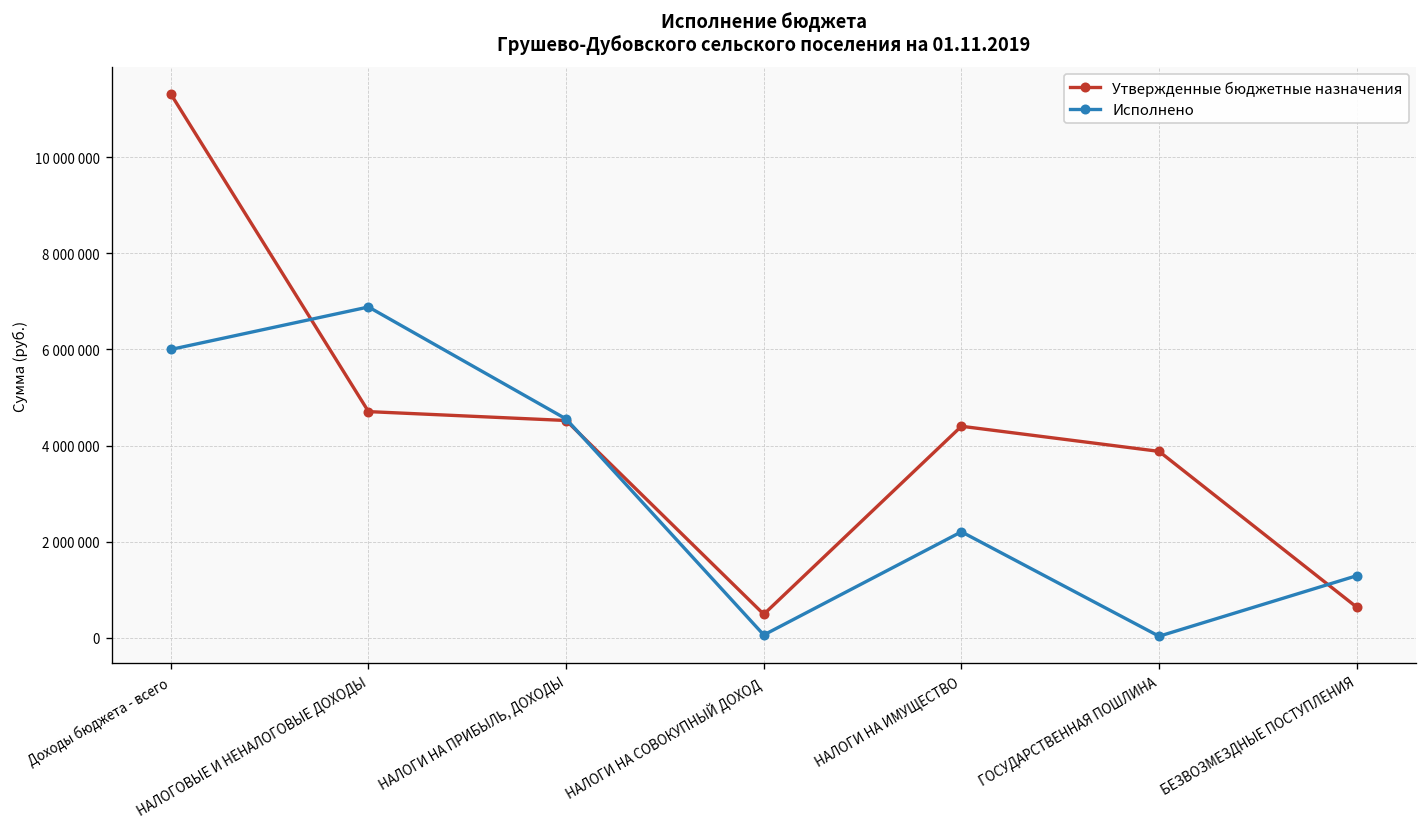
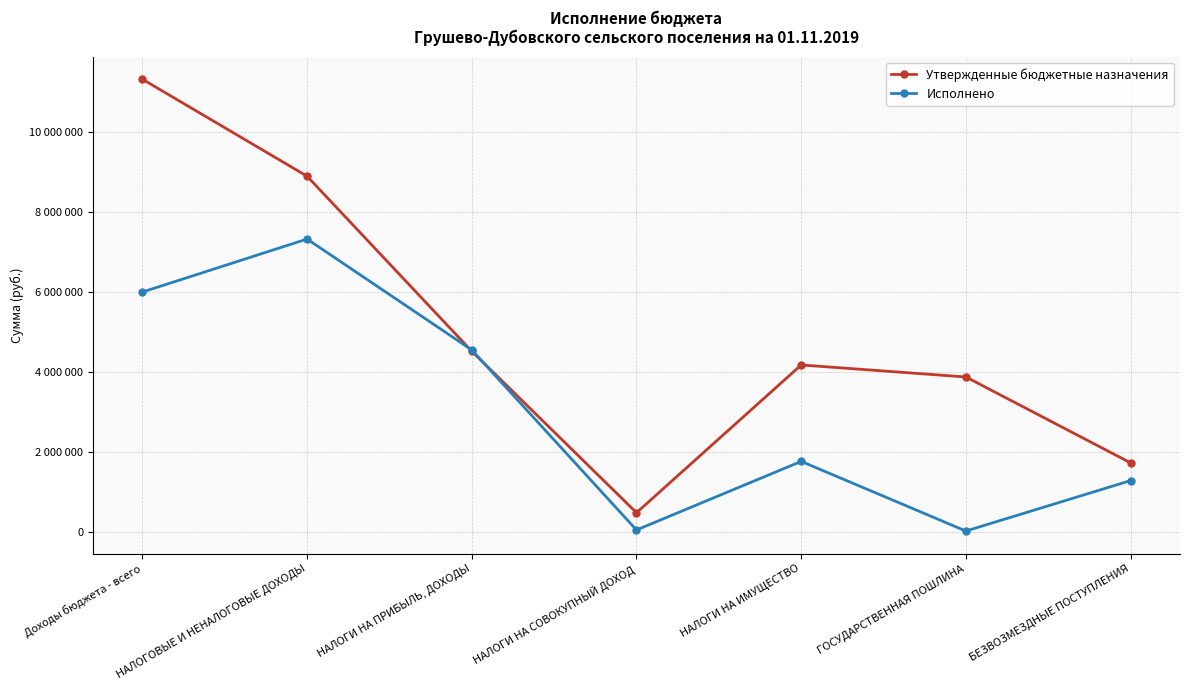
Утвержденные бюджетные назначения, НАЛОГОВЫЕ И НЕНАЛОГОВЫЕ ДОХОДЫ: 4700000 -> 8900000
Исполнено, НАЛОГОВЫЕ И НЕНАЛОГОВЫЕ ДОХОДЫ: 6900000 -> 7300000
Утвержденные бюджетные назначения, НАЛОГИ НА ИМУЩЕСТВО: 4400000 -> 4200000
Исполнено, НАЛОГИ НА ИМУЩЕСТВО: 2200000 -> 1800000
Утвержденные бюджетные назначения, БЕЗВОЗМЕЗДНЫЕ ПОСТУПЛЕНИЯ: 600000 -> 1700000
